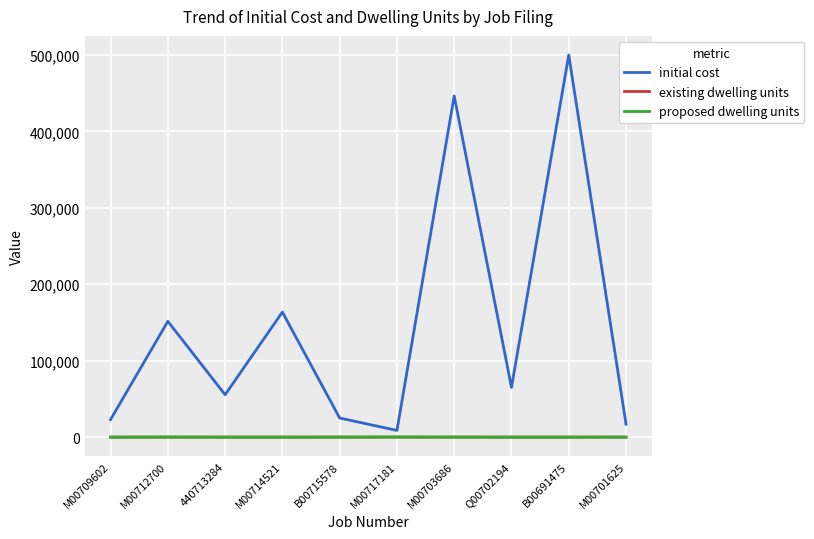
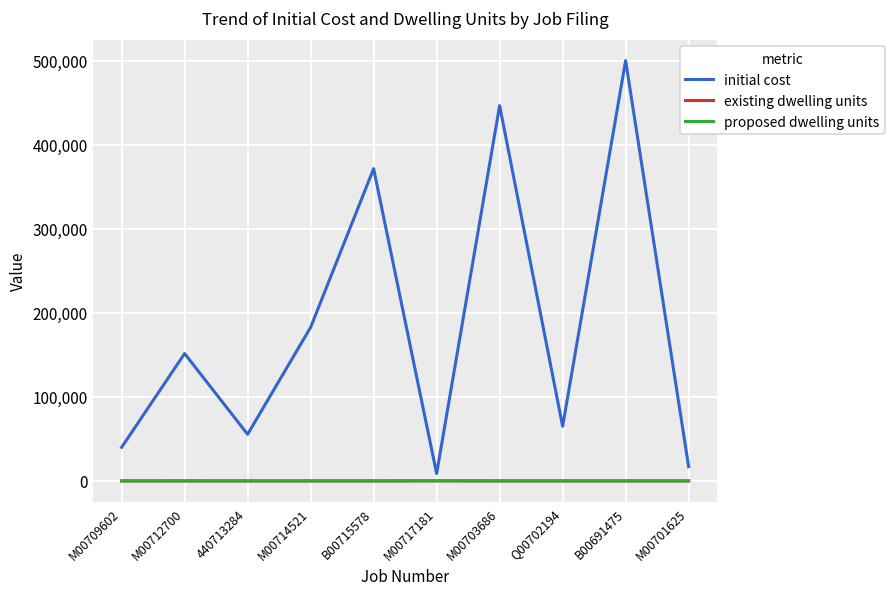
initial cost, M00709602: 20,000 -> 40,000
initial cost, M00714521: 160,000 -> 180,000
initial cost, B00715578: 30,000 -> 370,000
